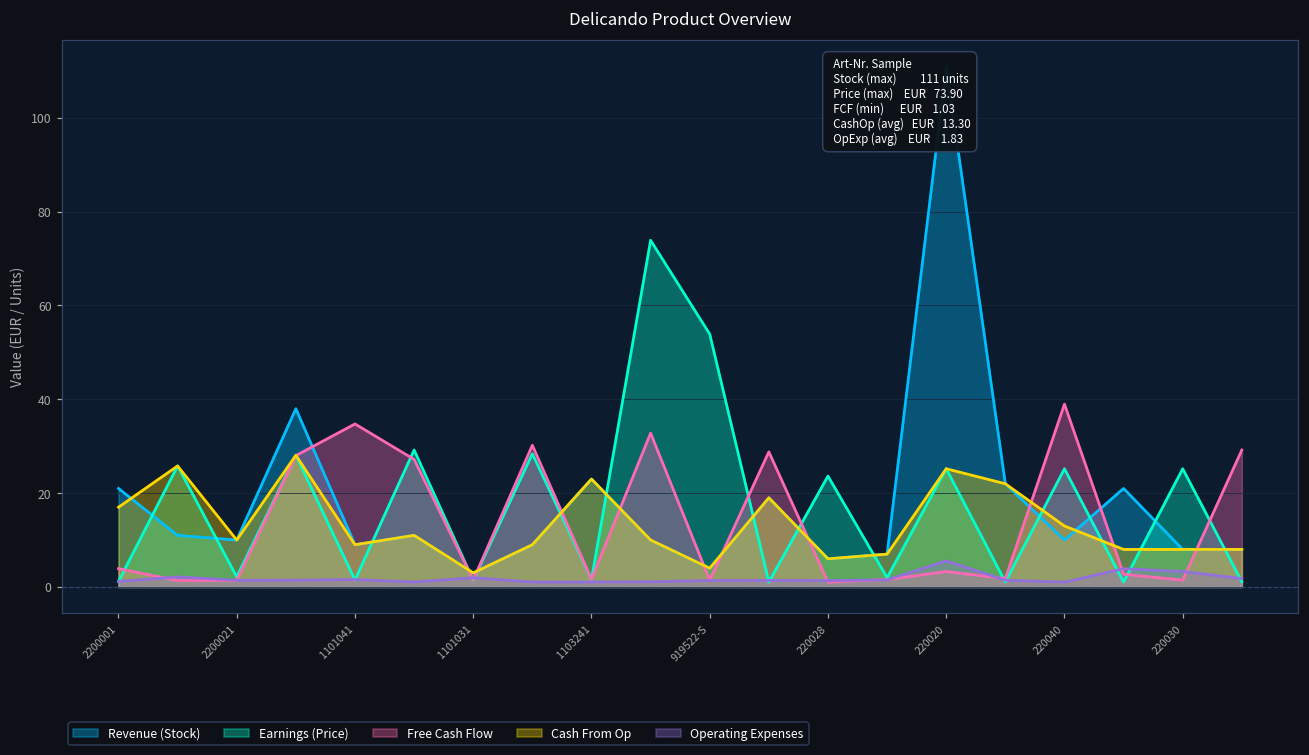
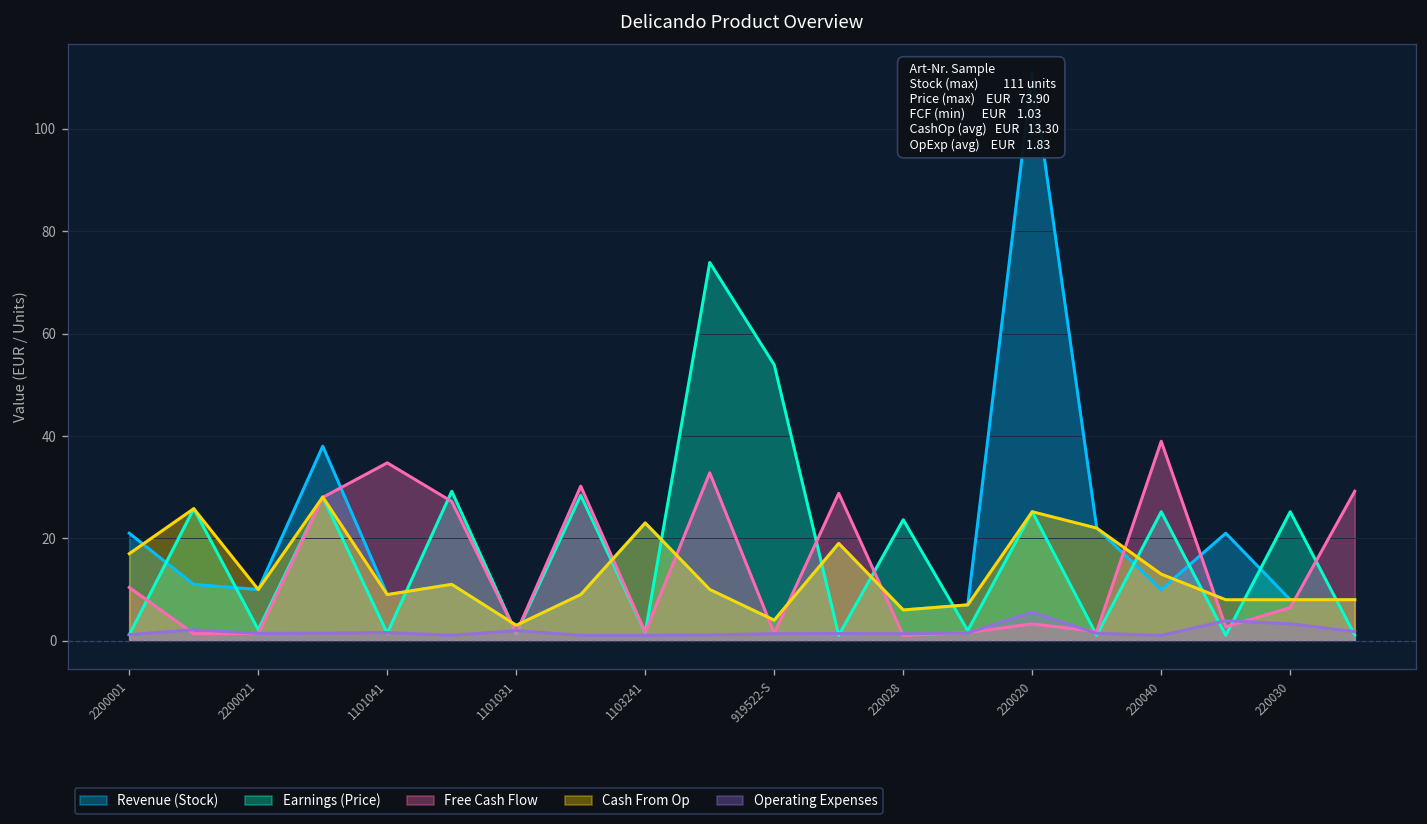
Free Cash Flow, 2200001: 4 -> 10
Free Cash Flow, 220030: 1 -> 6
